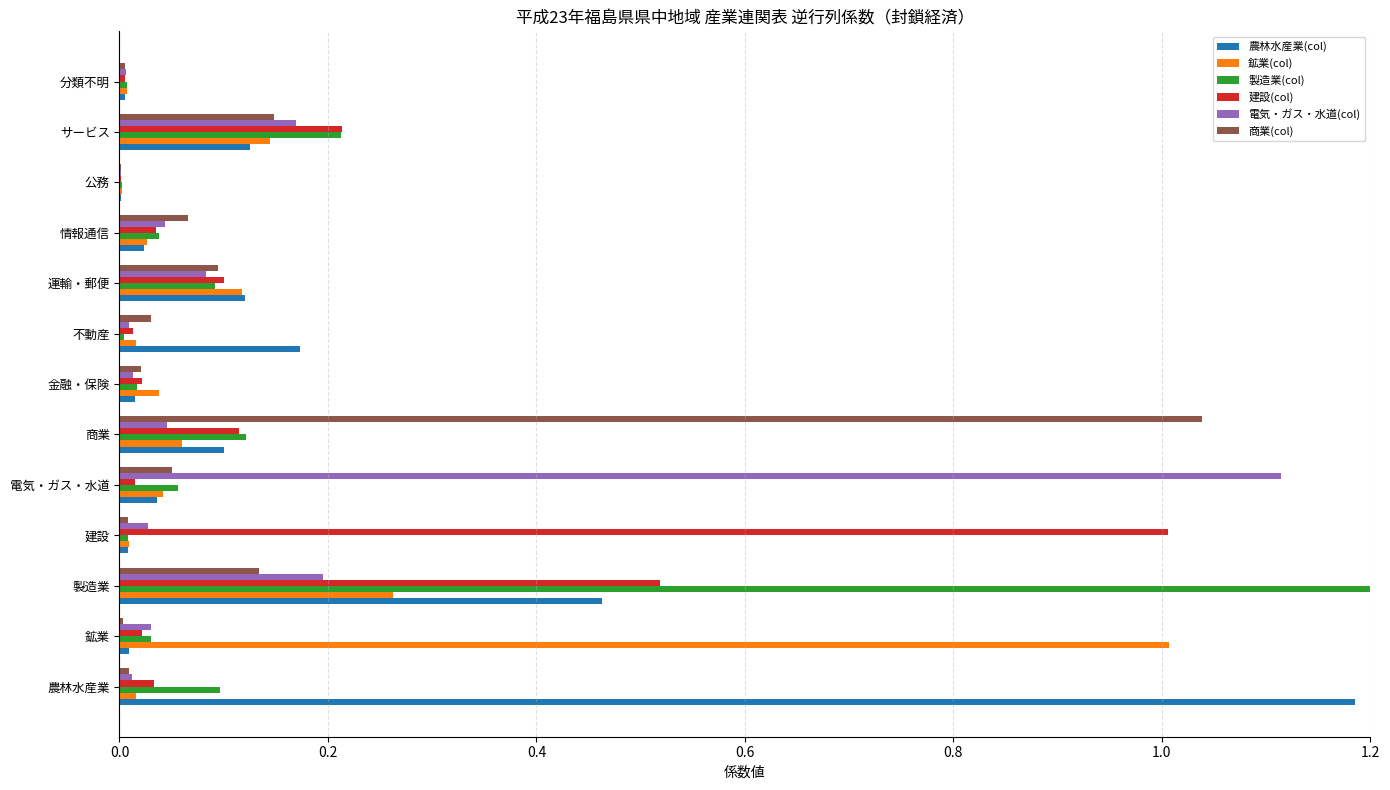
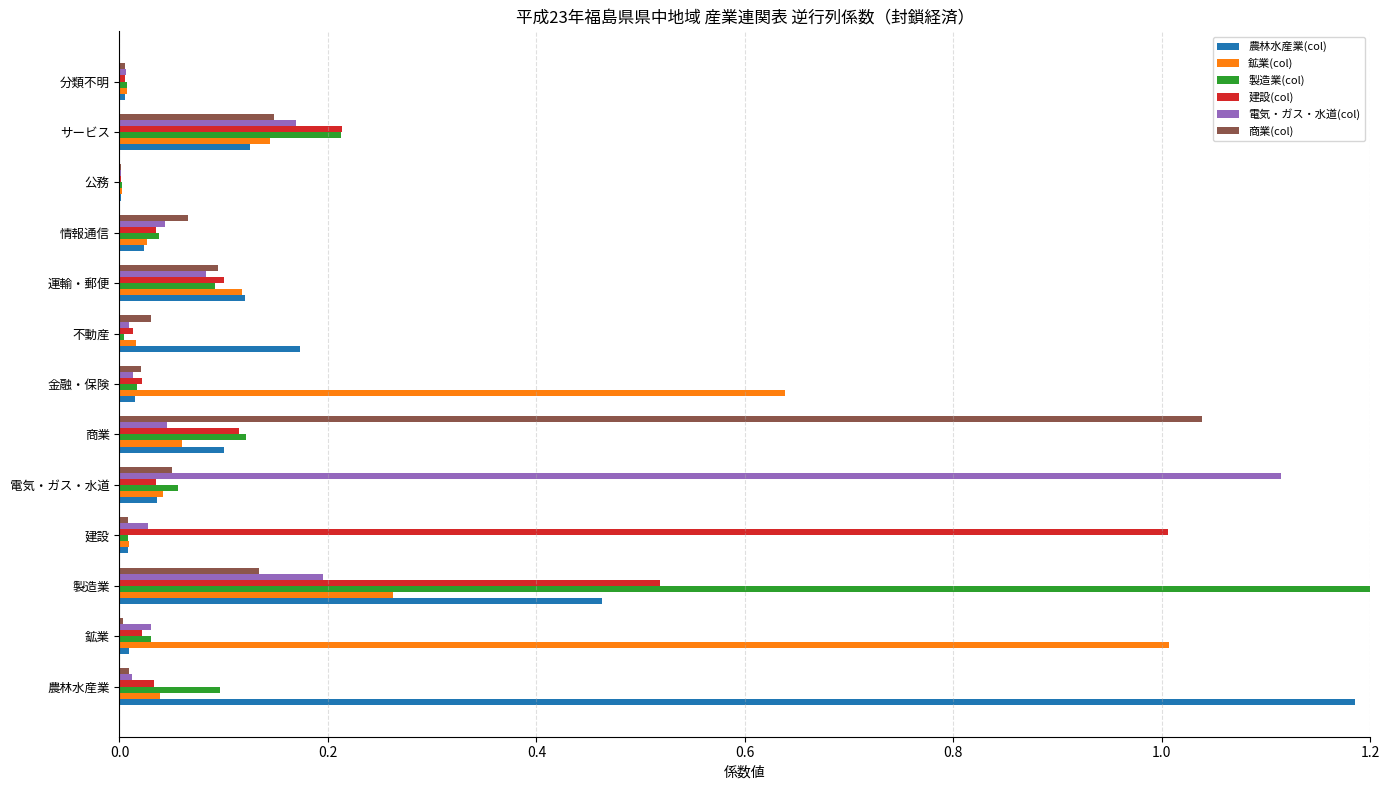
鉱業(col), 金融・保険: 0.038 -> 0.638
建設(col), 電気・ガス・水道: 0.014 -> 0.035
鉱業(col), 農林水産業: 0.016 -> 0.039
